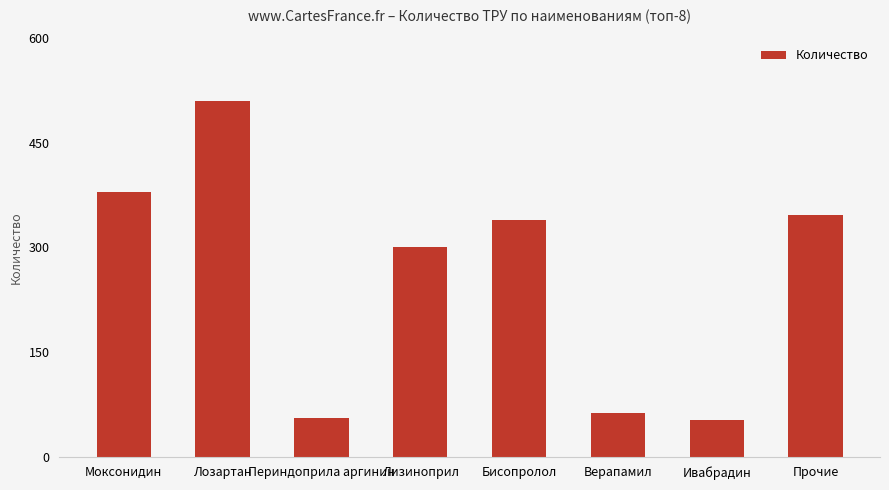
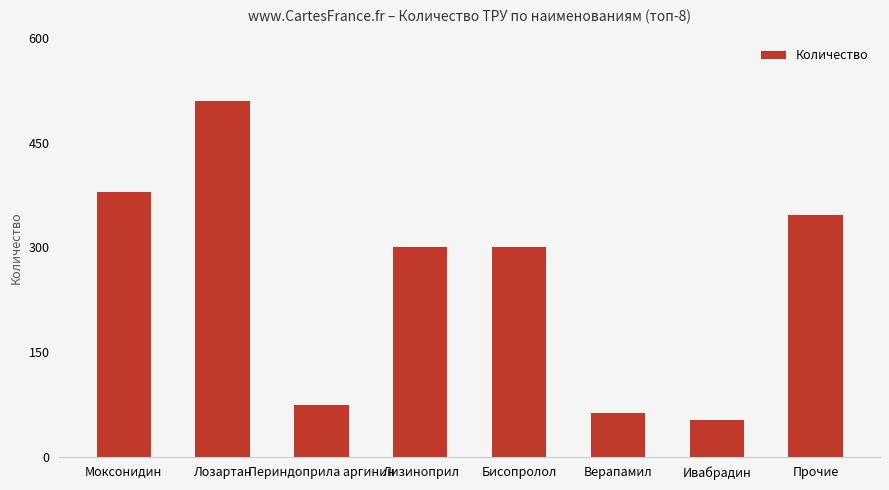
Периндоприла аргинин: 60 -> 70
Бисопролол: 340 -> 300
